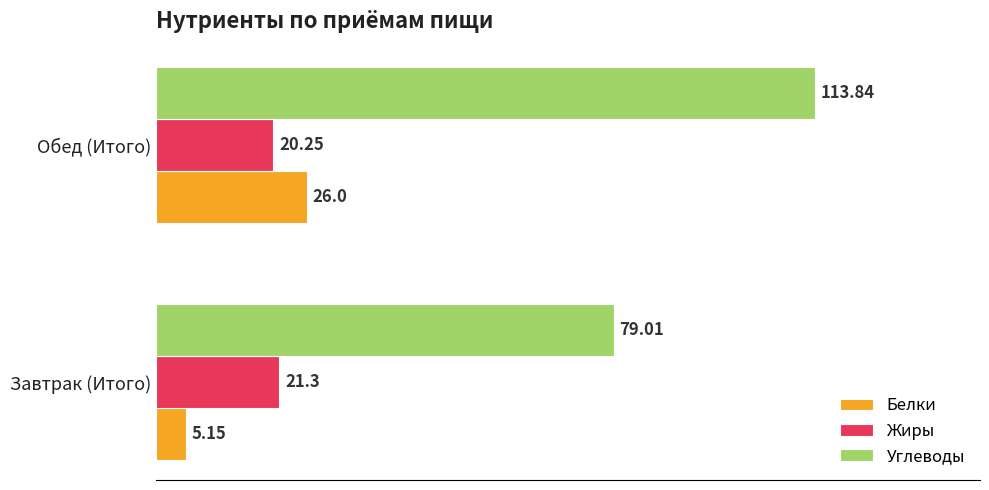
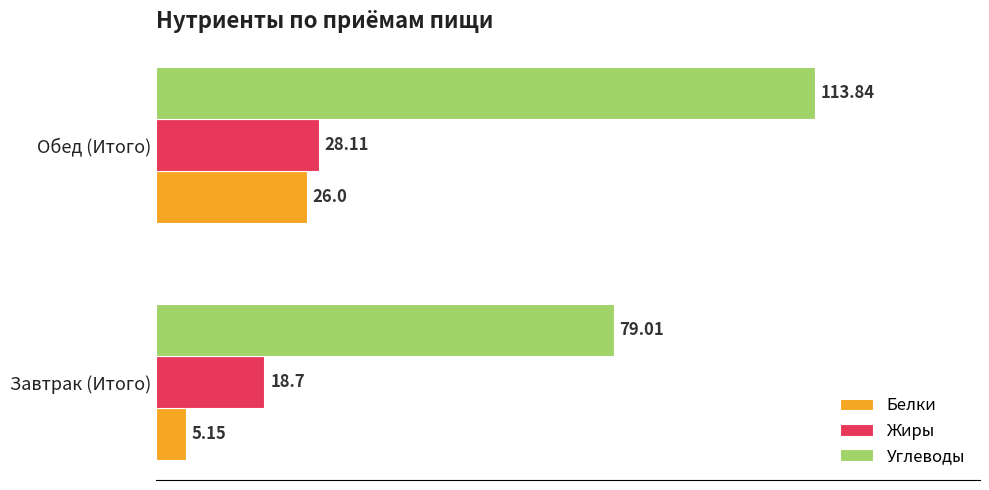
Жиры, Обед (Итого): 20.25 -> 28.11
Жиры, Завтрак (Итого): 21.3 -> 18.7
